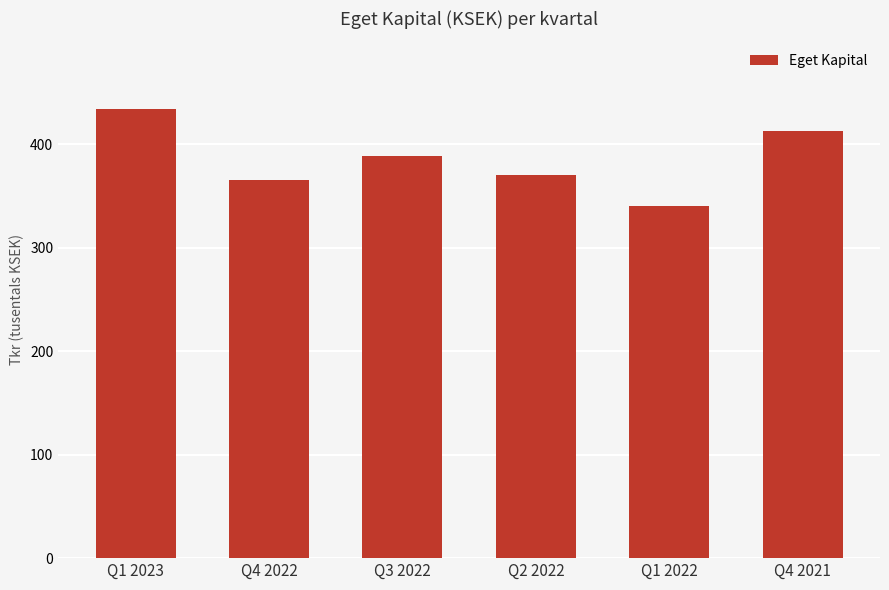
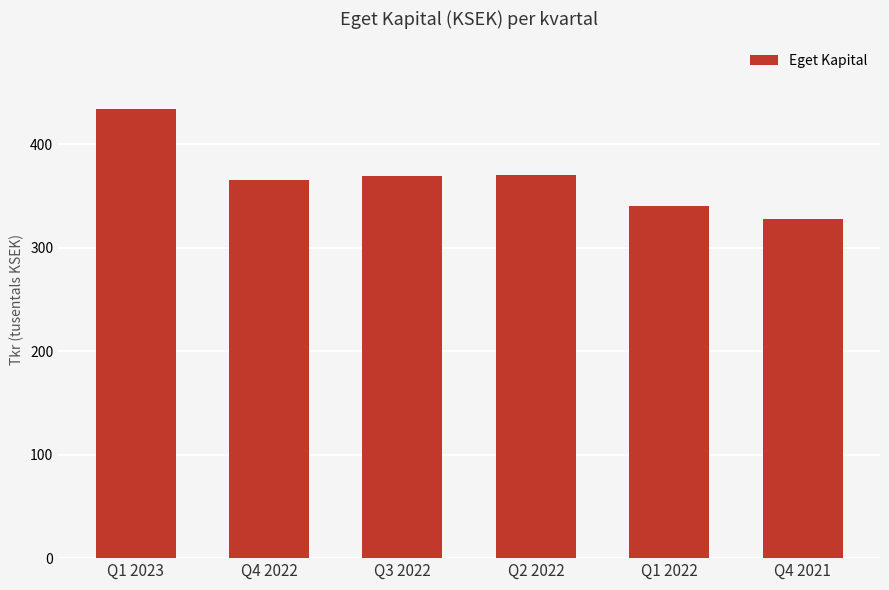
Q3 2022: 388 -> 369
Q4 2021: 412 -> 327
